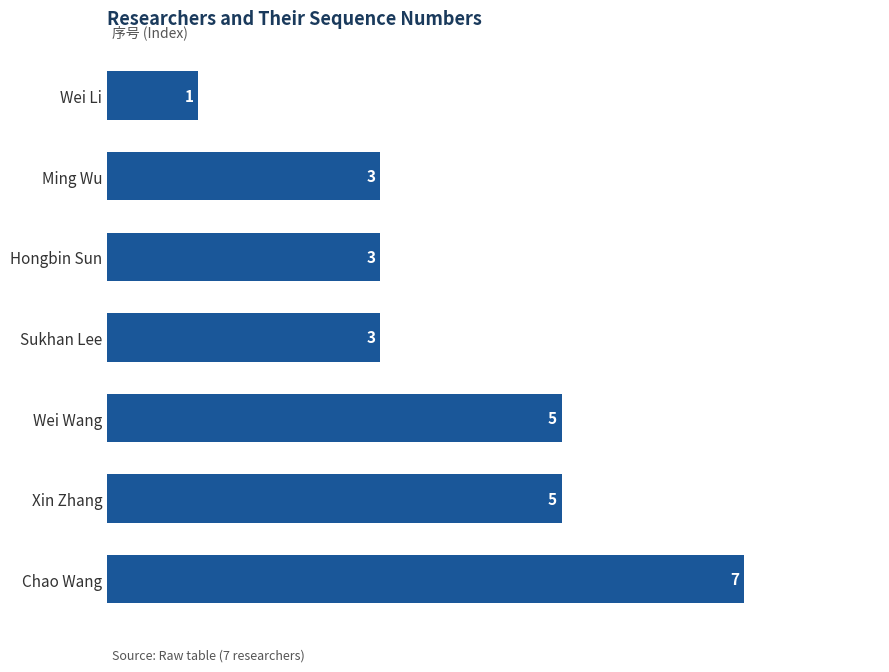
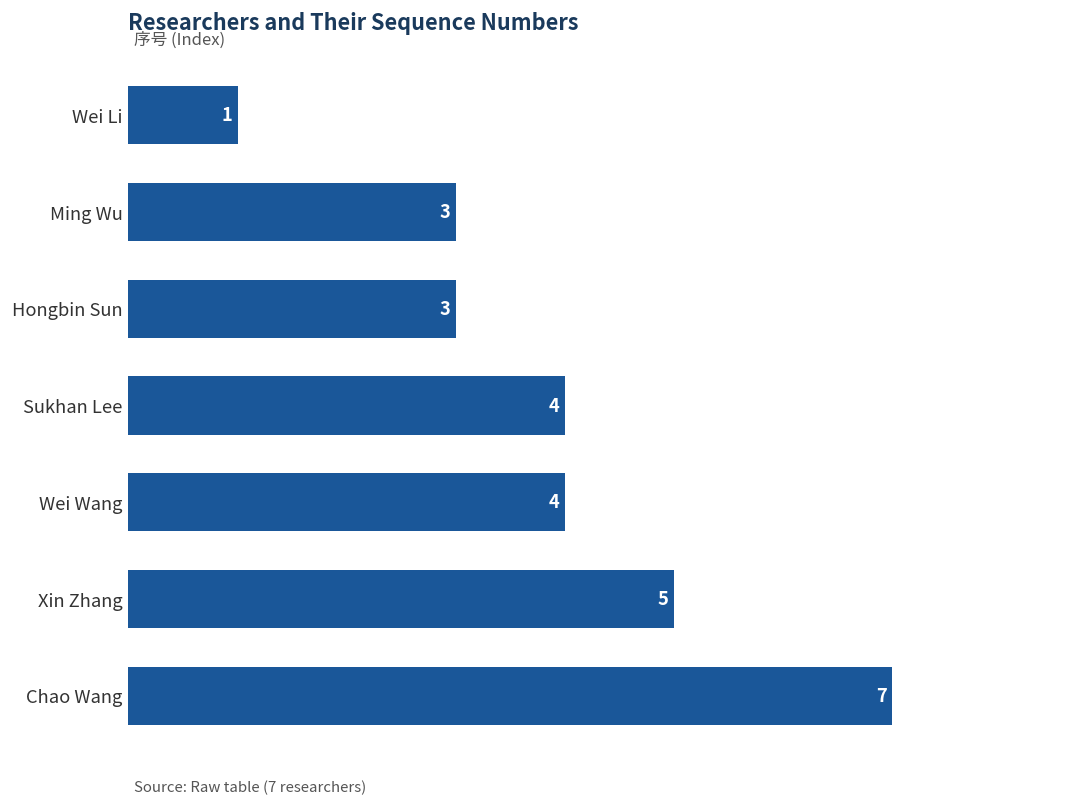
Sukhan Lee: 3 -> 4
Wei Wang: 5 -> 4
